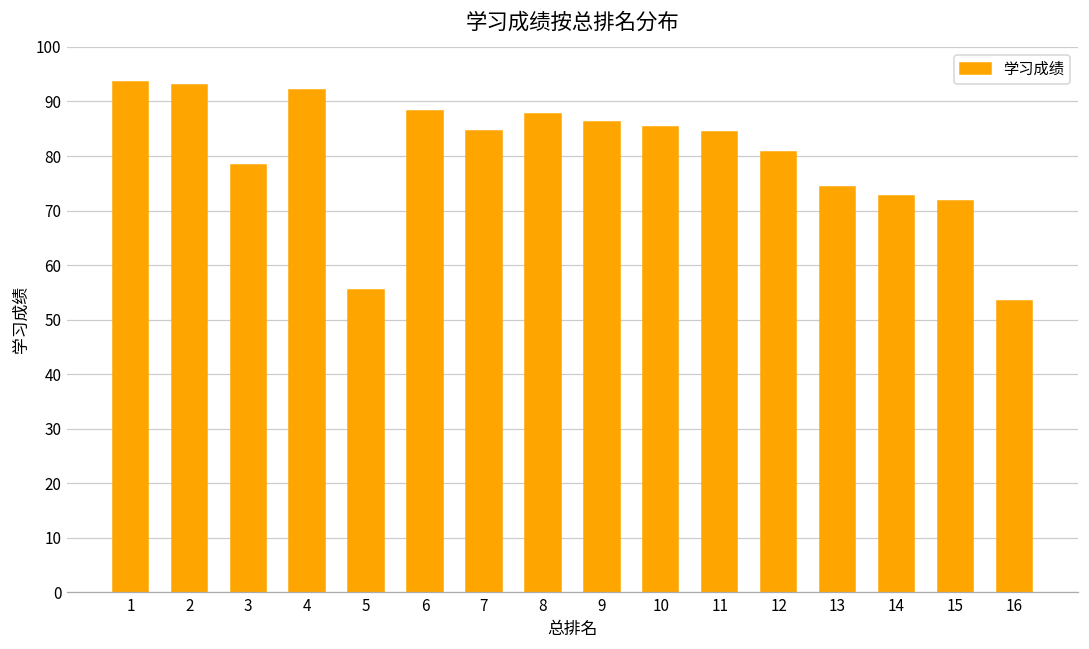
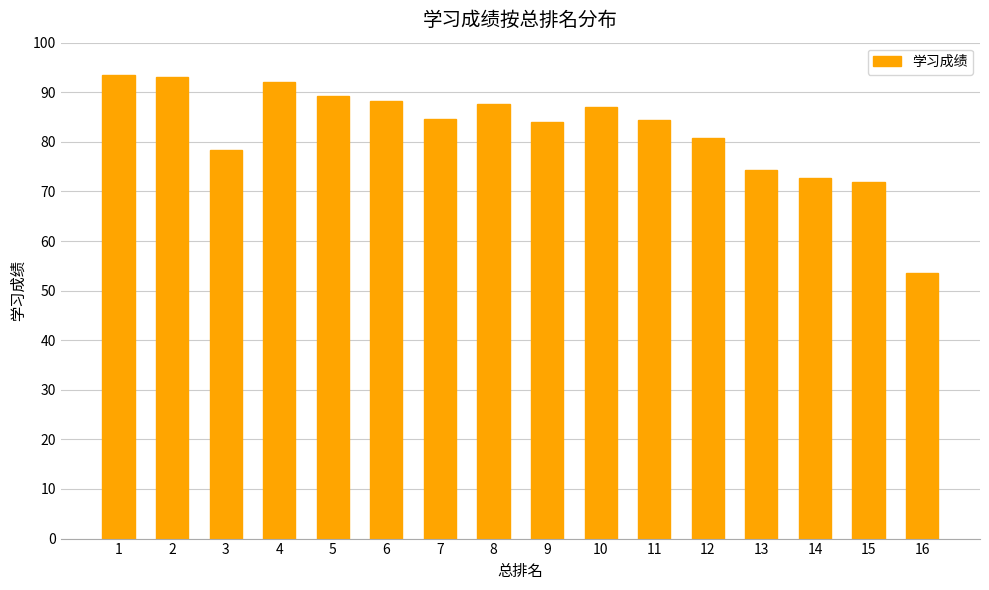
5: 55 -> 89
9: 86 -> 84
10: 85 -> 87
